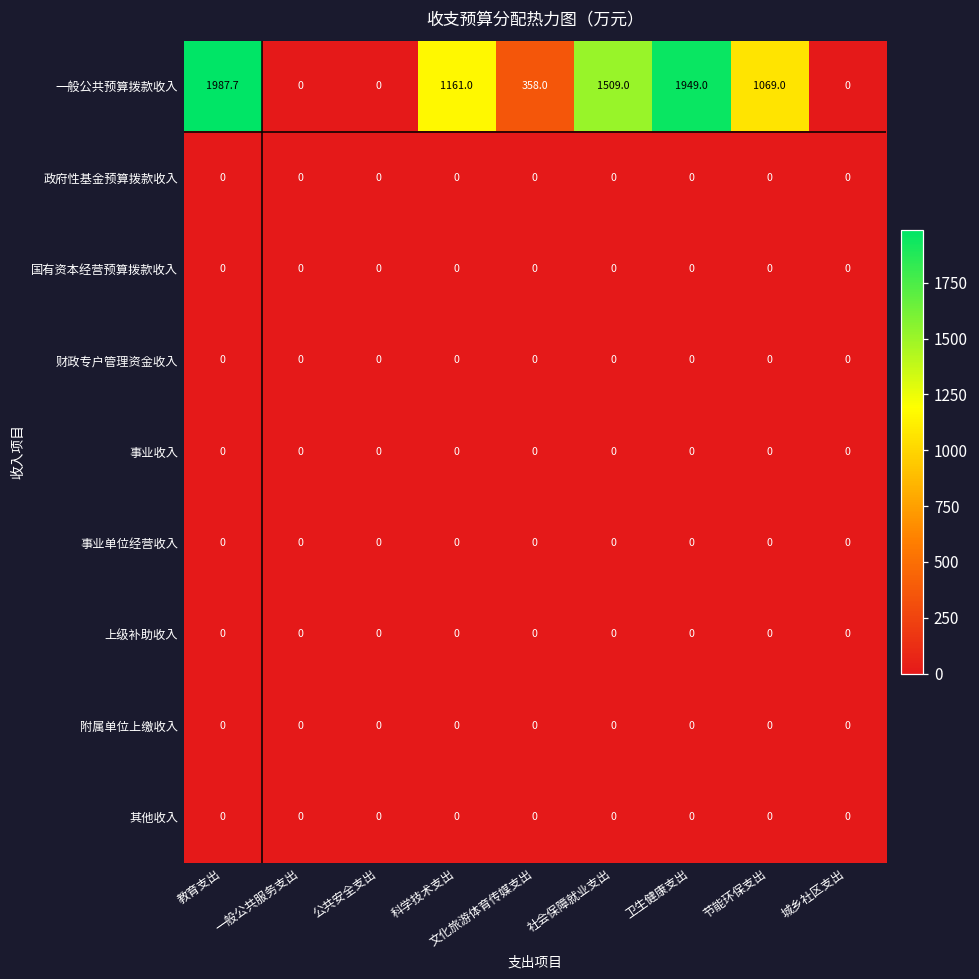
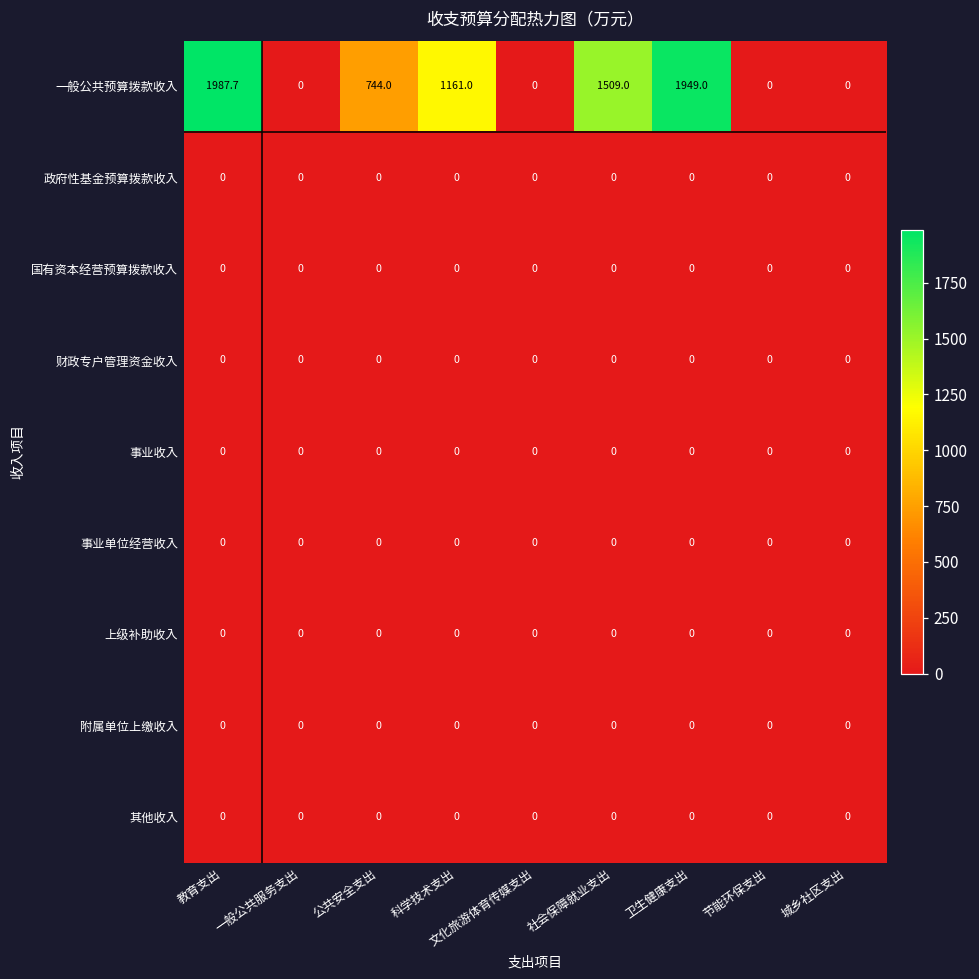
一般公共预算拨款收入, 公共安全支出: 0 -> 744.0
一般公共预算拨款收入, 文化旅游体育传媒支出: 358.0 -> 0
一般公共预算拨款收入, 节能环保支出: 1069.0 -> 0
